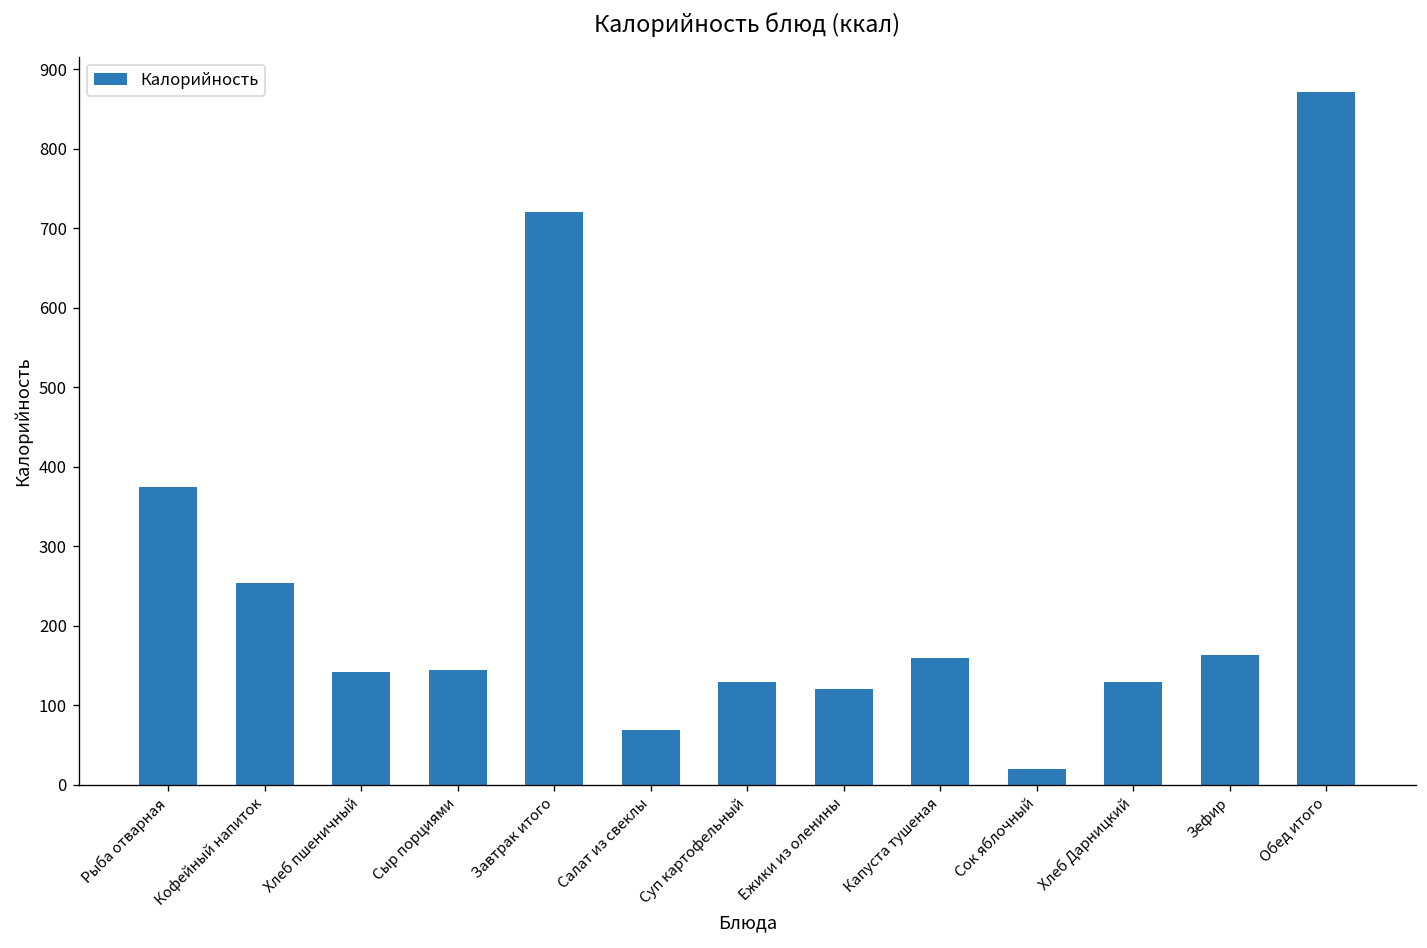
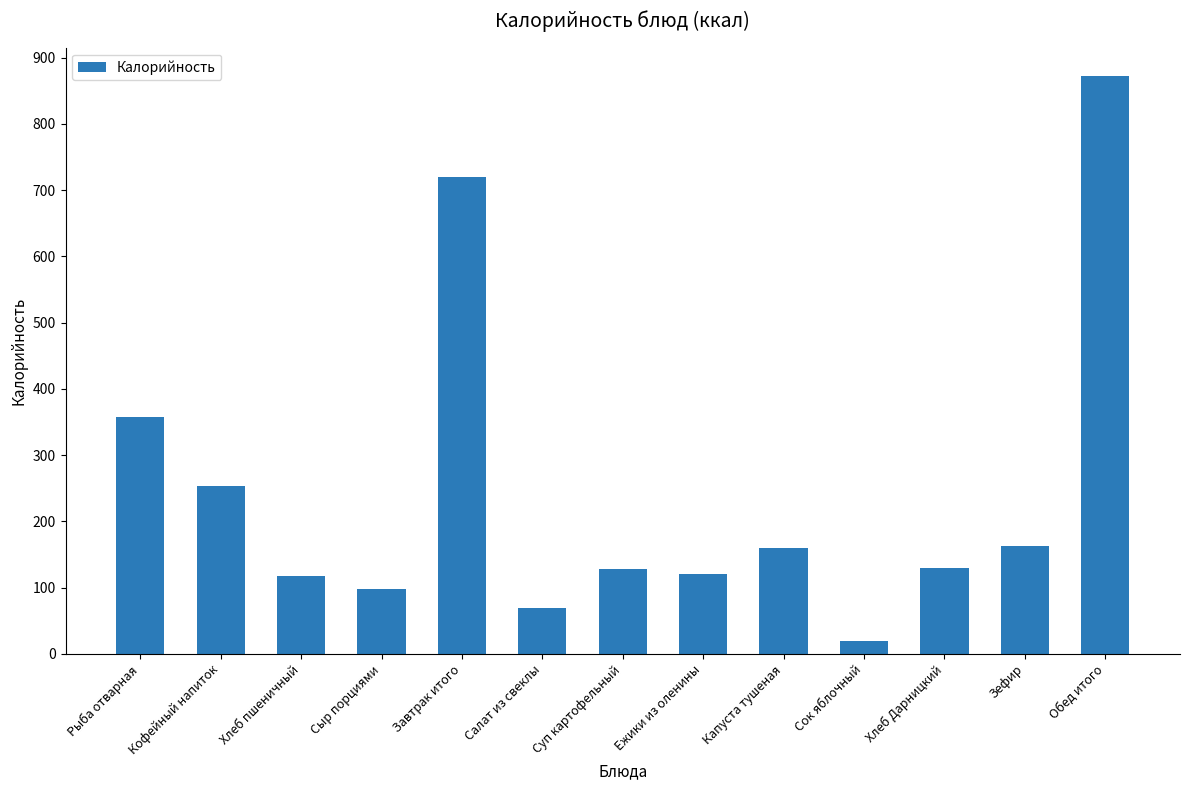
Рыба отварная: 370 -> 360
Хлеб пшеничный: 140 -> 120
Сыр порциями: 140 -> 100
